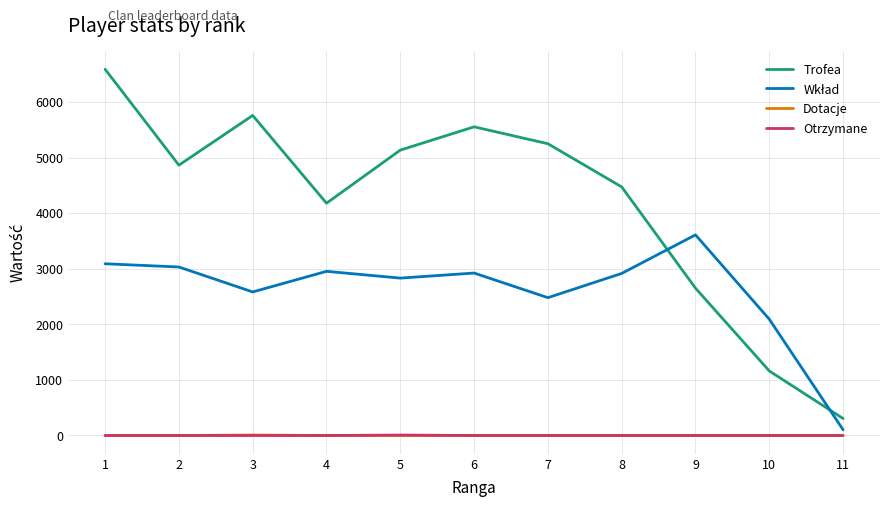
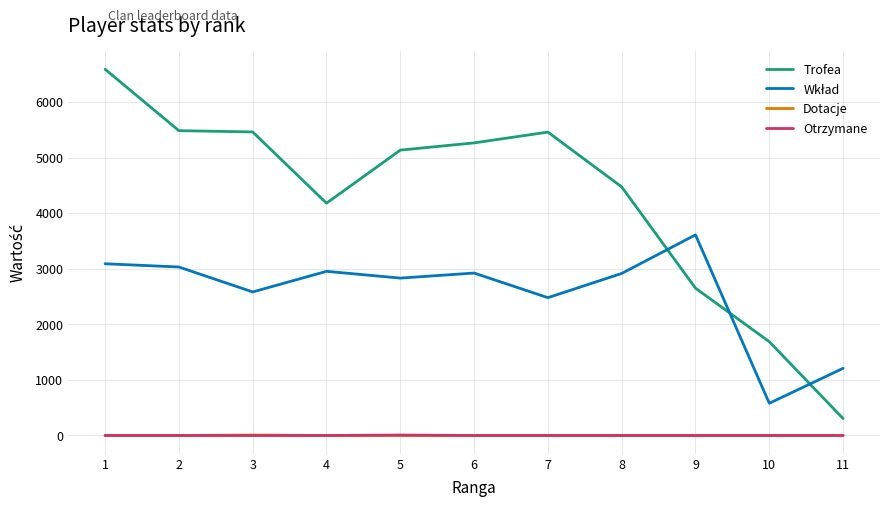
Trofea, 2: 4900 -> 5500
Trofea, 3: 5800 -> 5500
Trofea, 6: 5600 -> 5300
Trofea, 7: 5300 -> 5500
Trofea, 10: 1200 -> 1700
Wkład, 10: 2100 -> 600
Wkład, 11: 100 -> 1200
